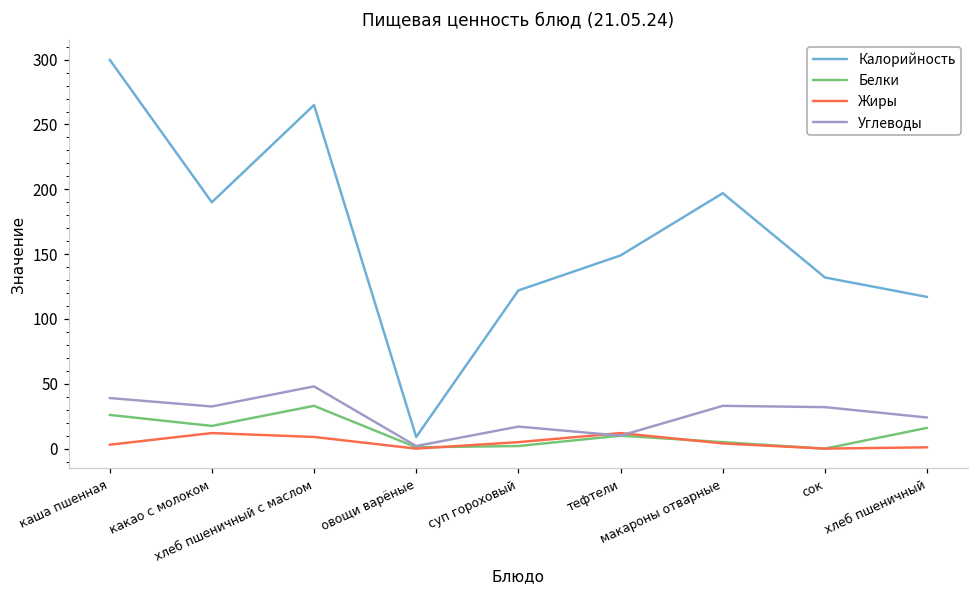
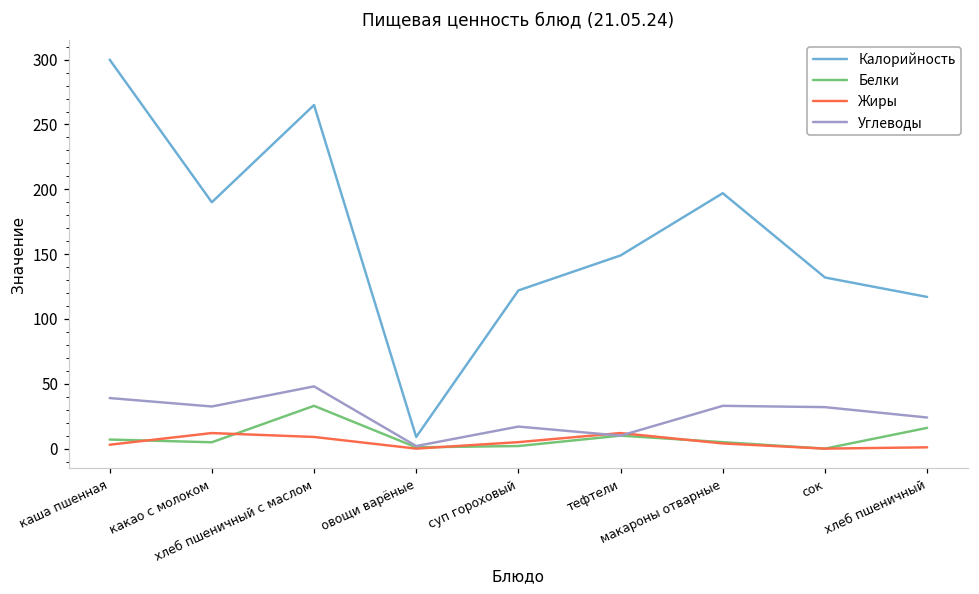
Белки, каша пшенная: 26 -> 7
Белки, какао с молоком: 18 -> 5
